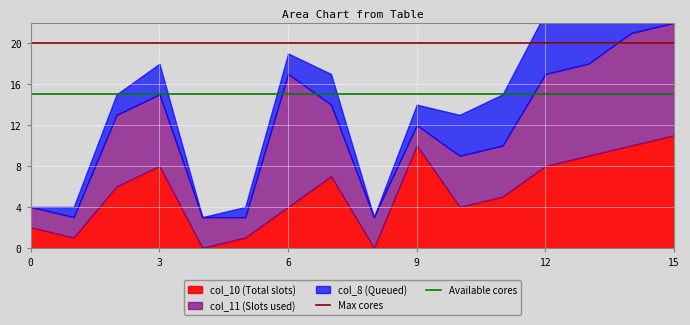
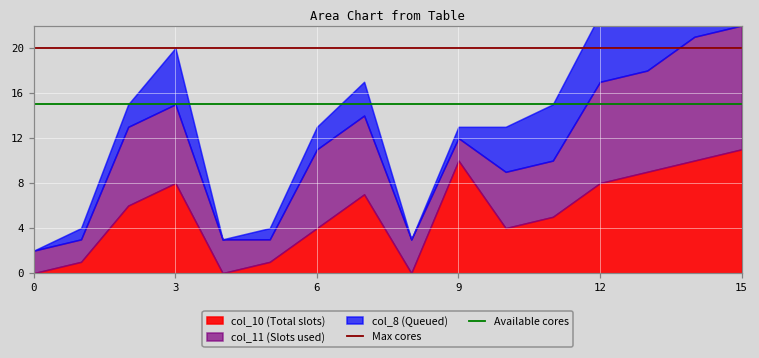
col_10 (Total slots), 0: 2 -> 0
col_8 (Queued), 3: 3 -> 5
col_11 (Slots used), 6: 13 -> 7
col_8 (Queued), 9: 2 -> 1
